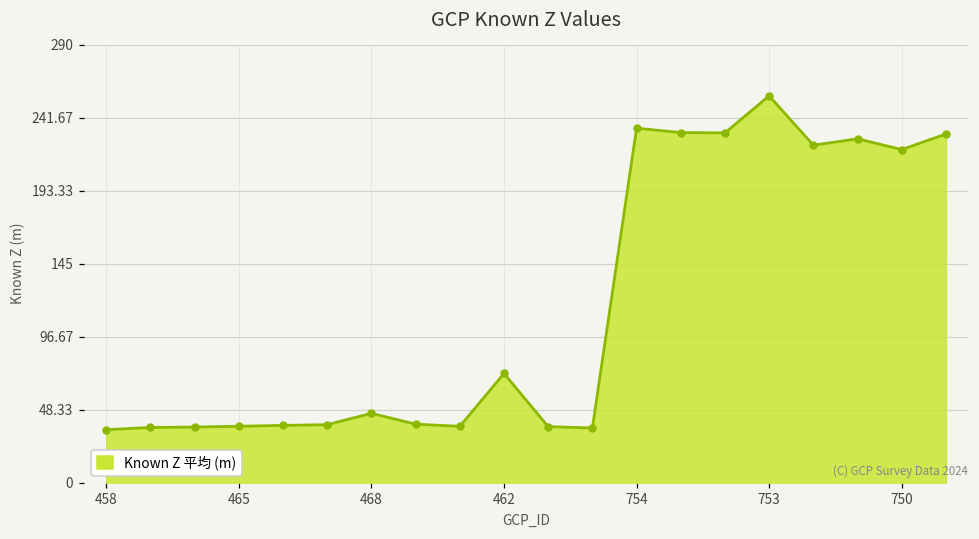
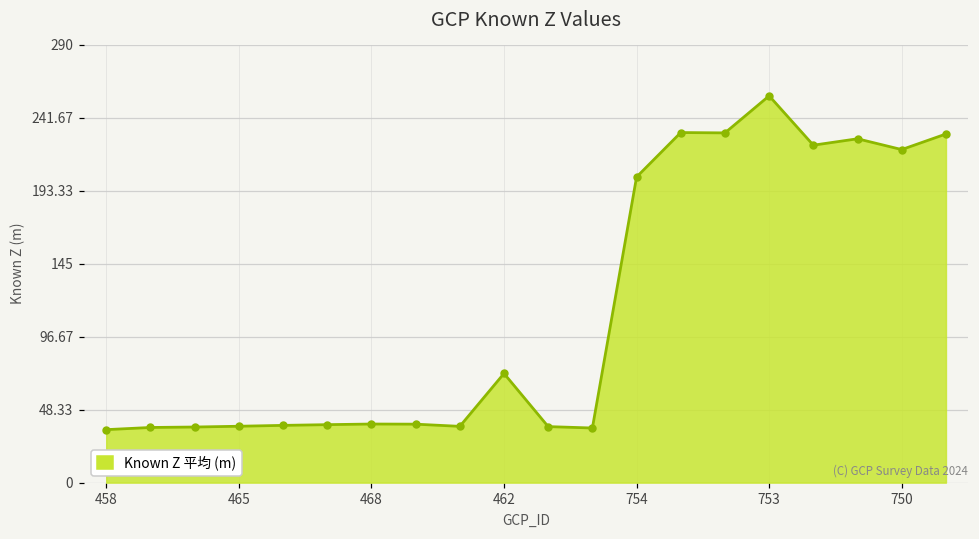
468: 46 -> 39
754: 235 -> 202
